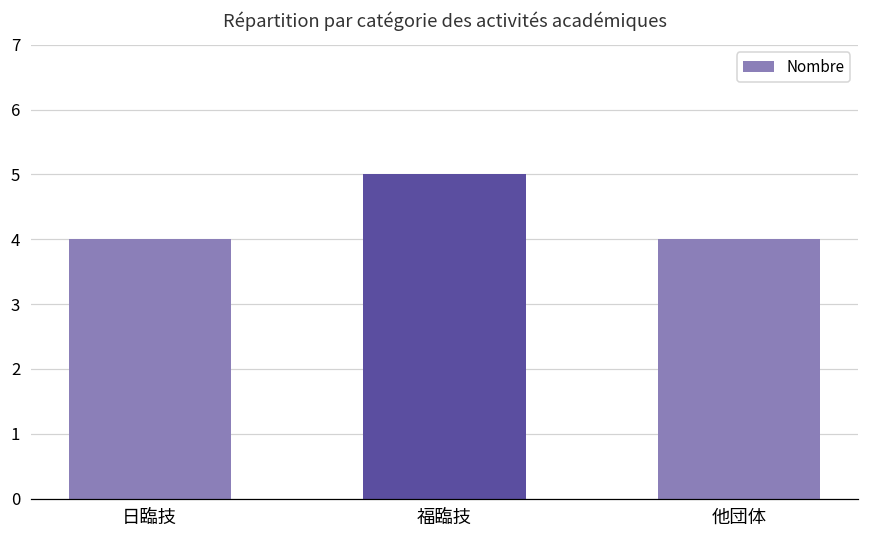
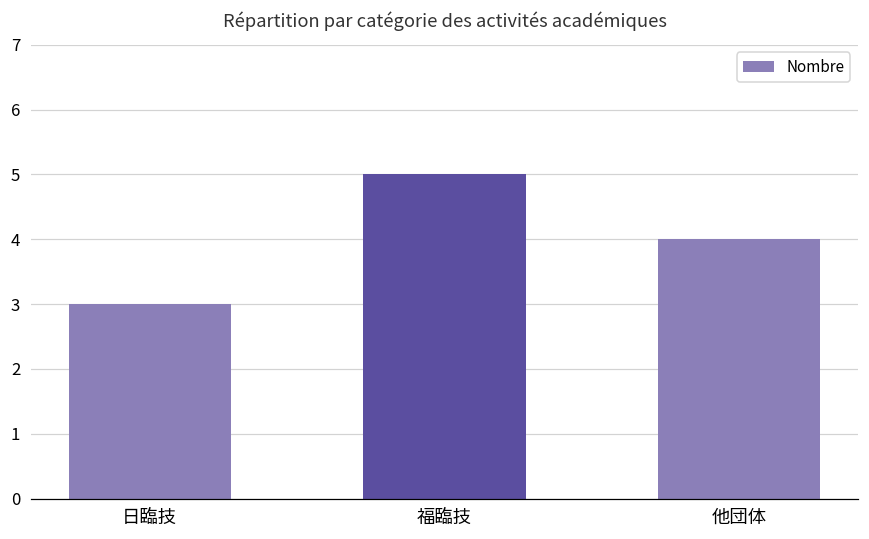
日臨技: 4 -> 3
